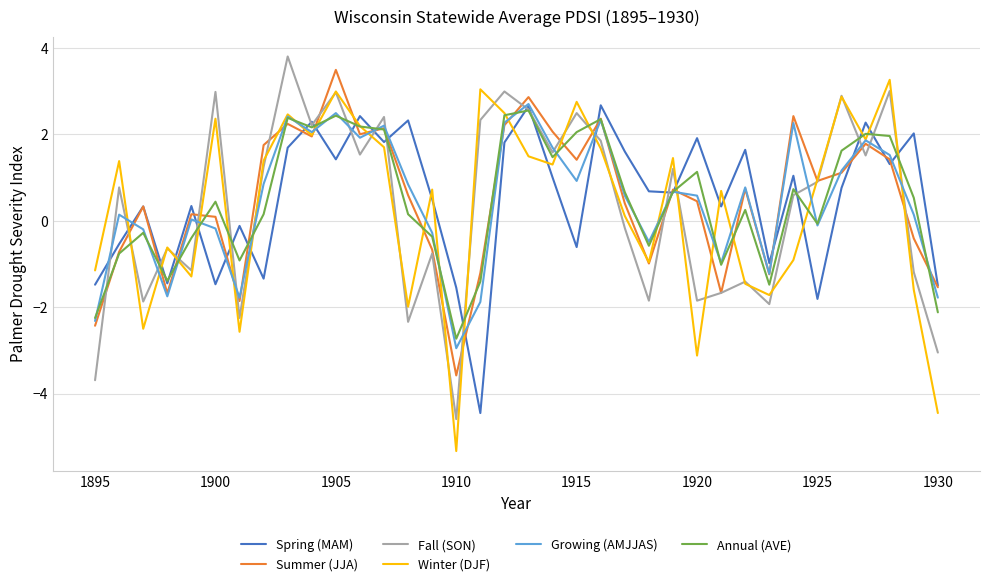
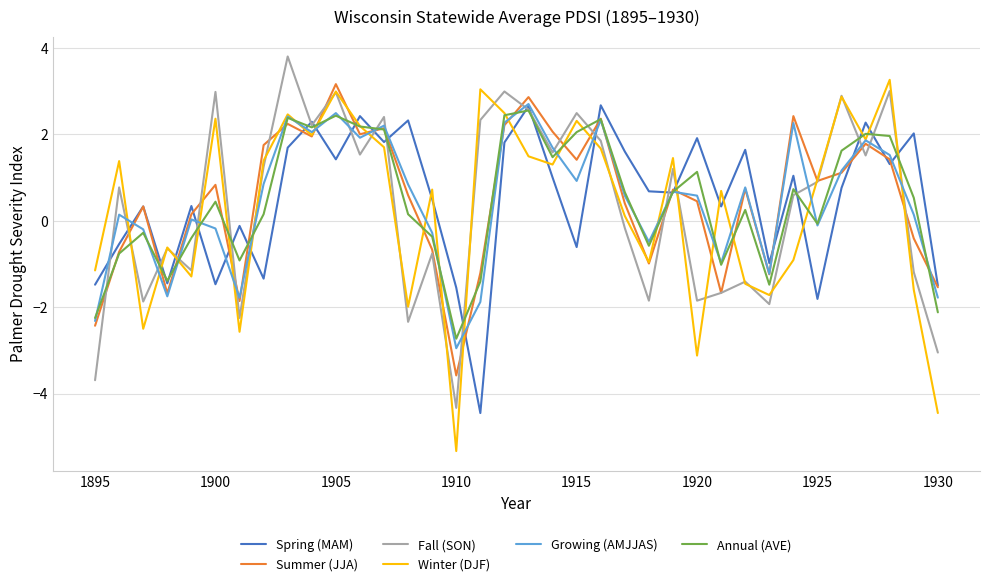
Summer (JJA), 1900: 0.1 -> 0.8
Summer (JJA), 1905: 3.5 -> 3.2
Fall (SON), 1910: -4.6 -> -4.3
Winter (DJF), 1915: 2.8 -> 2.3
